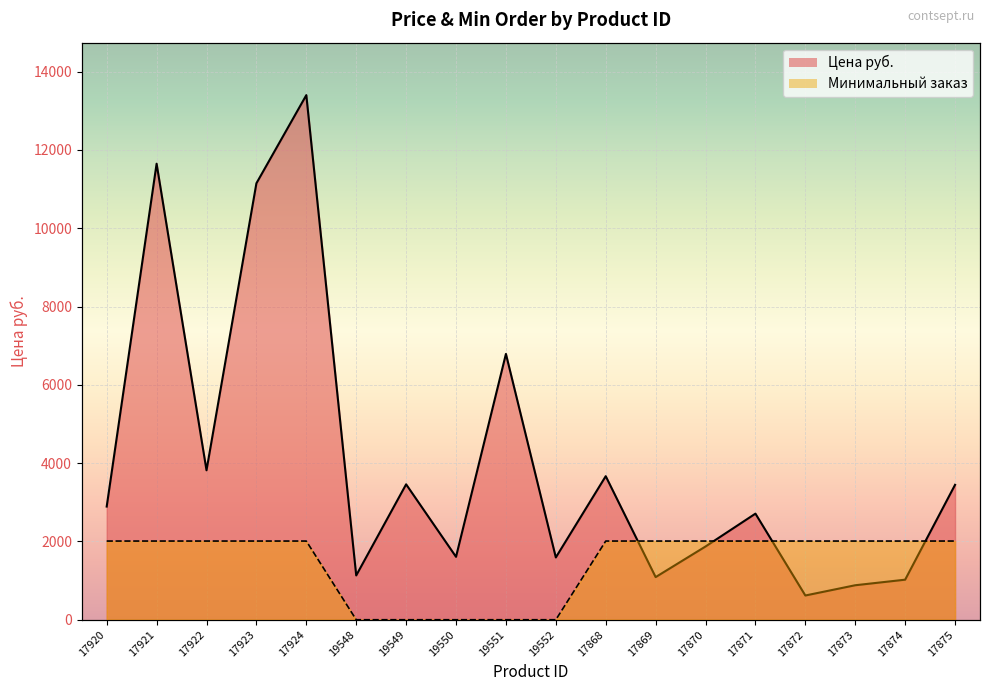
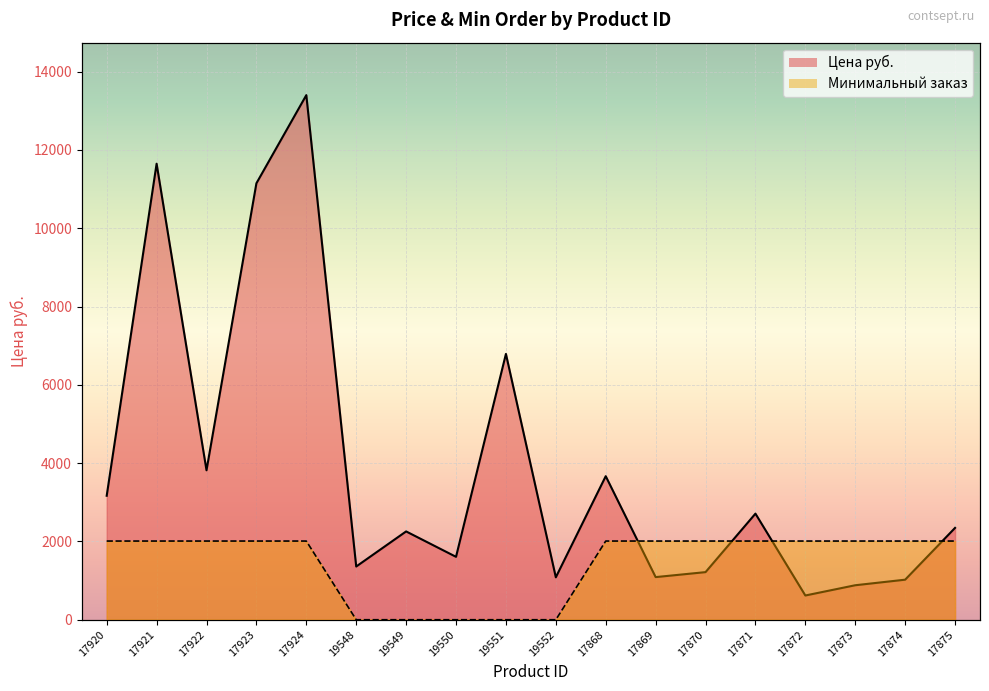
Цена руб., 17920: 2900 -> 3200
Цена руб., 19548: 1100 -> 1400
Цена руб., 19549: 3500 -> 2300
Цена руб., 19552: 1600 -> 1100
Цена руб., 17870: 1900 -> 1200
Цена руб., 17875: 3400 -> 2300
